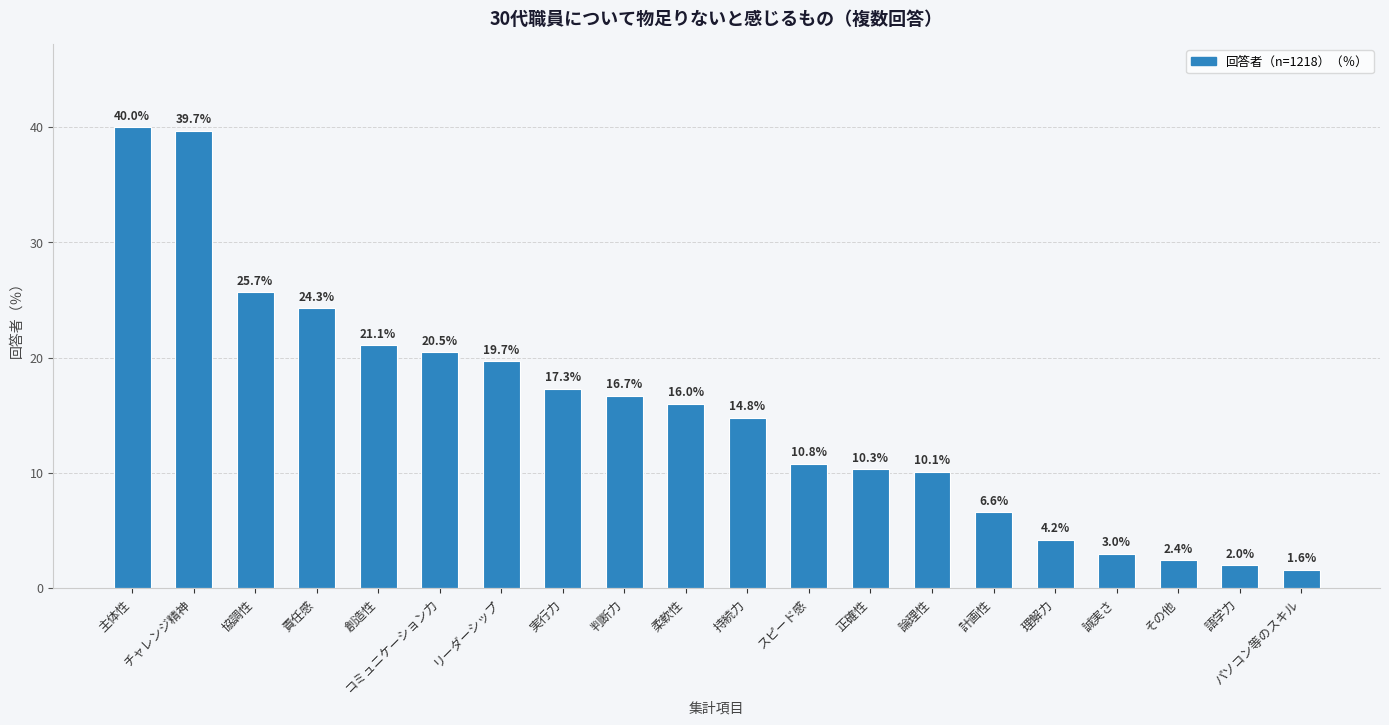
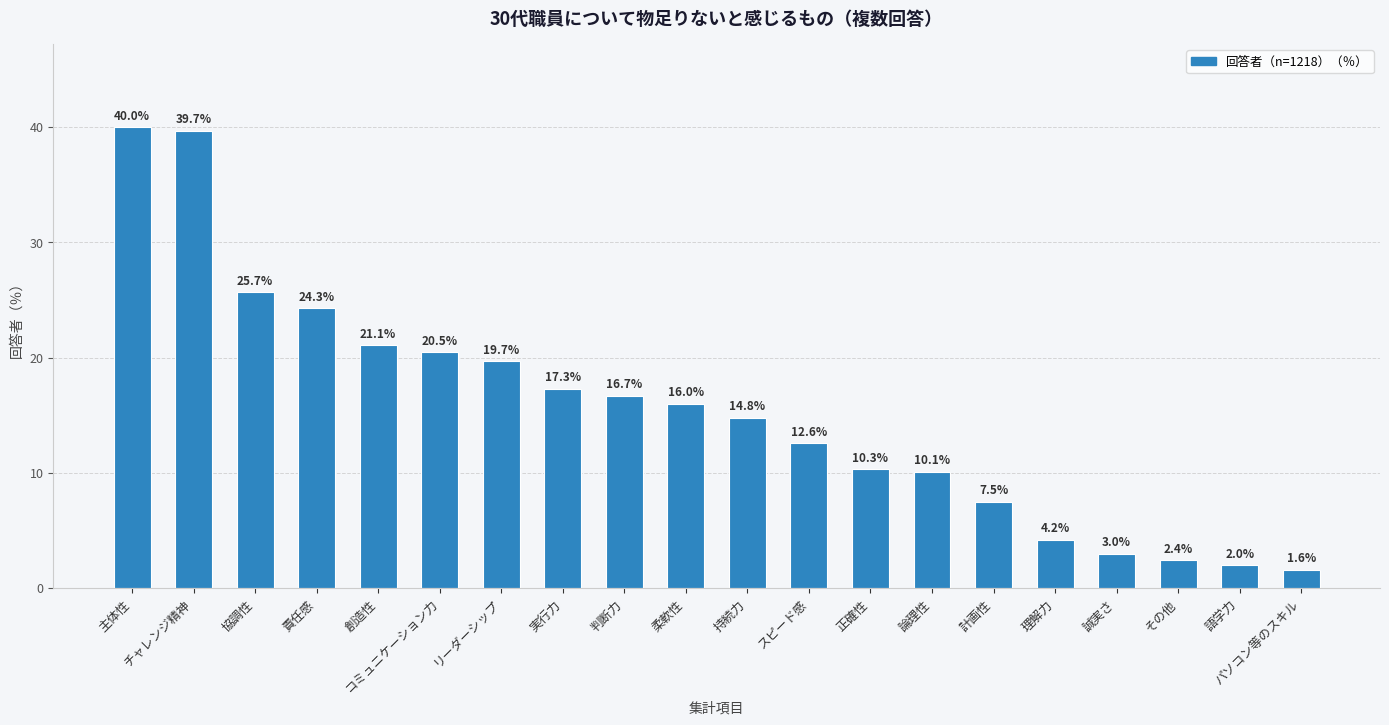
スピード感: 10.8% -> 12.6%
計画性: 6.6% -> 7.5%
